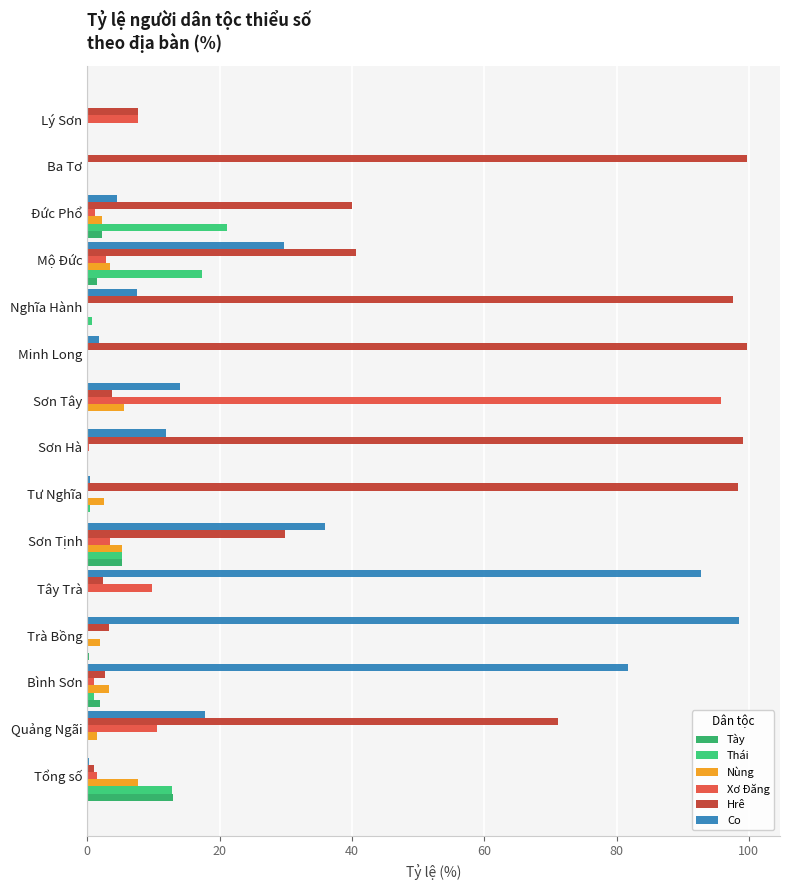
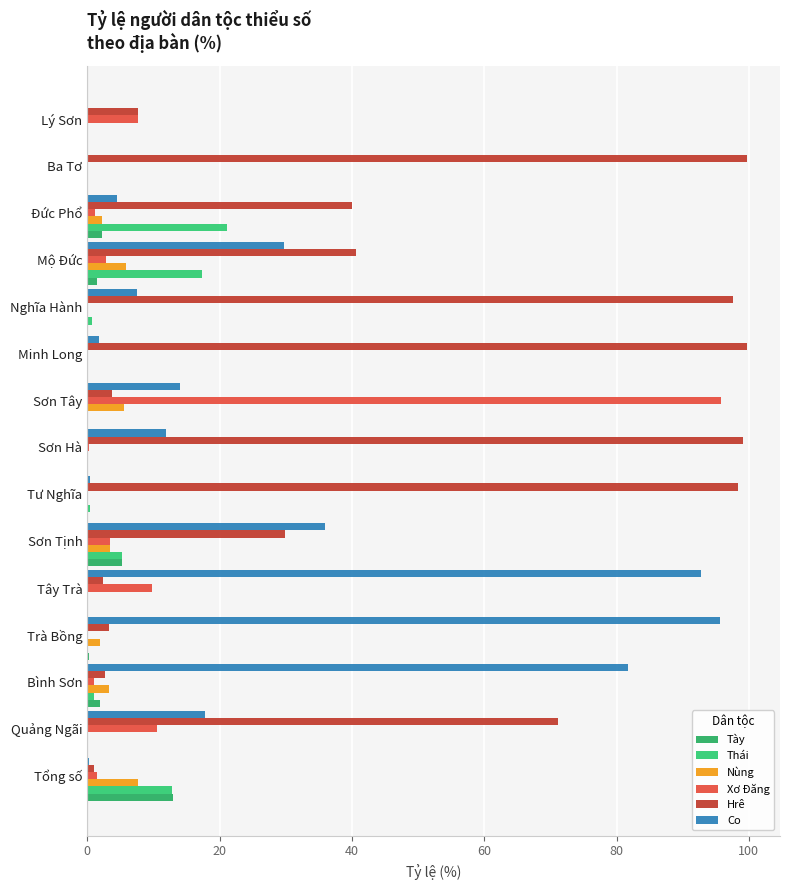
Nùng, Mộ Đức: 4 -> 6
Nùng, Tư Nghĩa: 3 -> 0
Nùng, Sơn Tịnh: 5 -> 4
Co, Trà Bồng: 99 -> 96
Nùng, Quảng Ngãi: 2 -> 0
